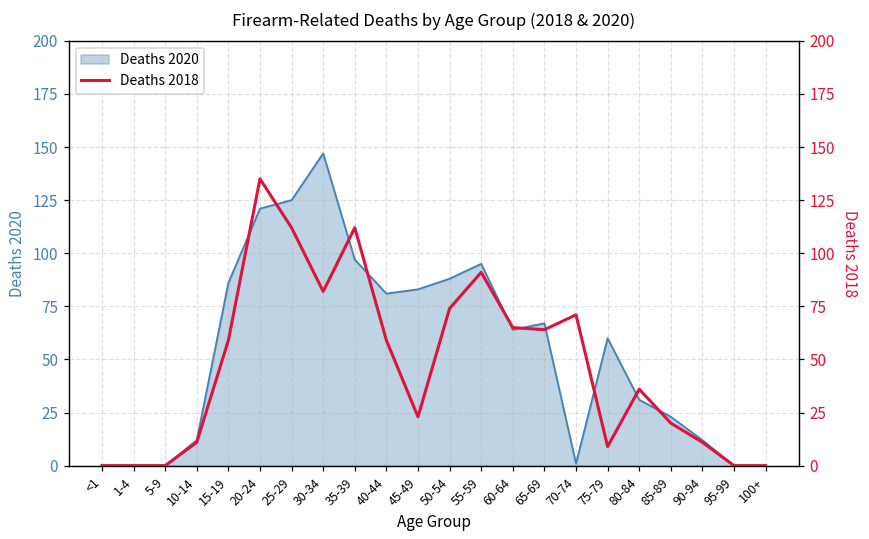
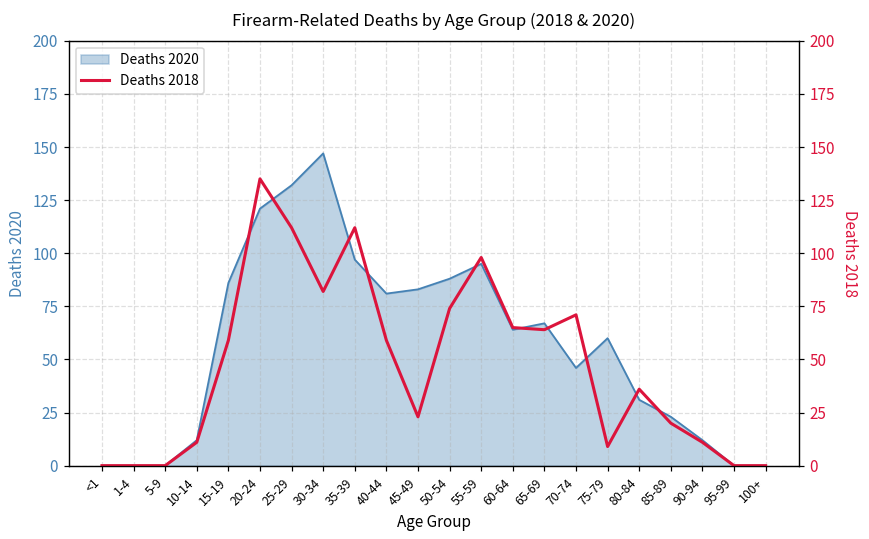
Deaths 2020, 25-29: 125 -> 132
Deaths 2020, 70-74: 1 -> 46
Deaths 2018, 55-59: 91 -> 98
